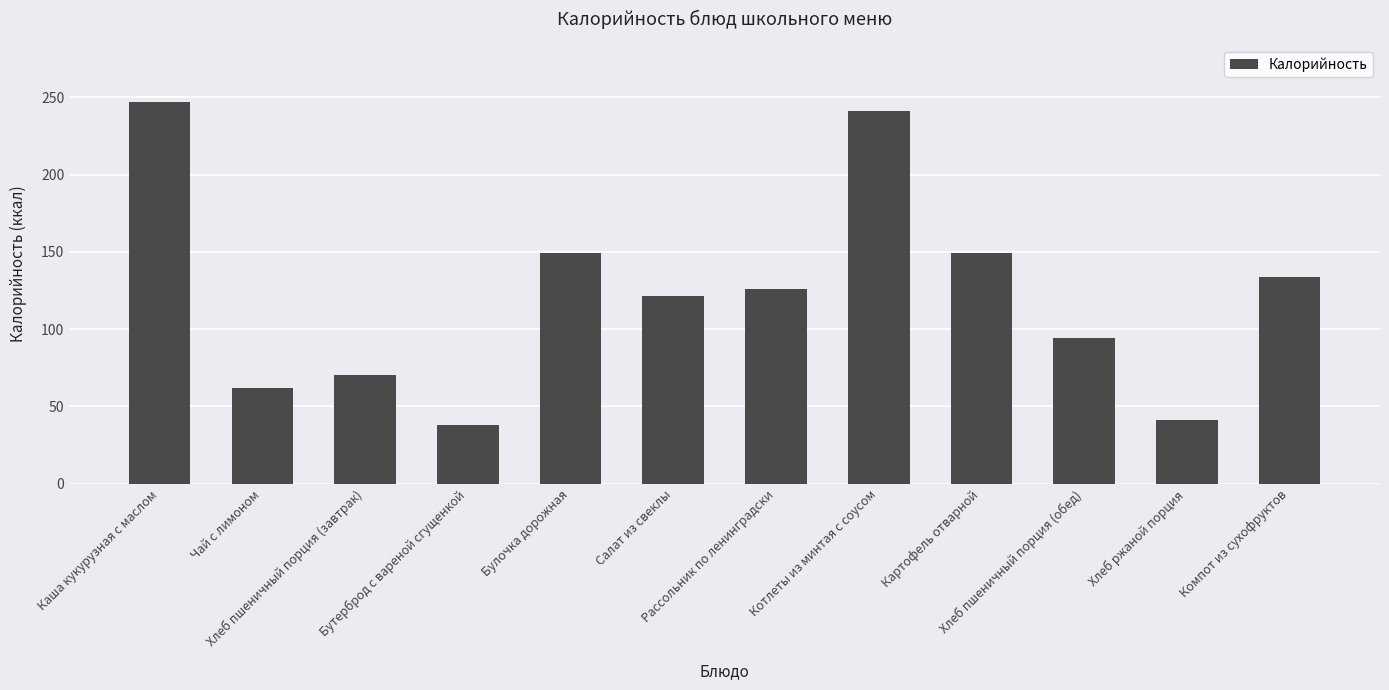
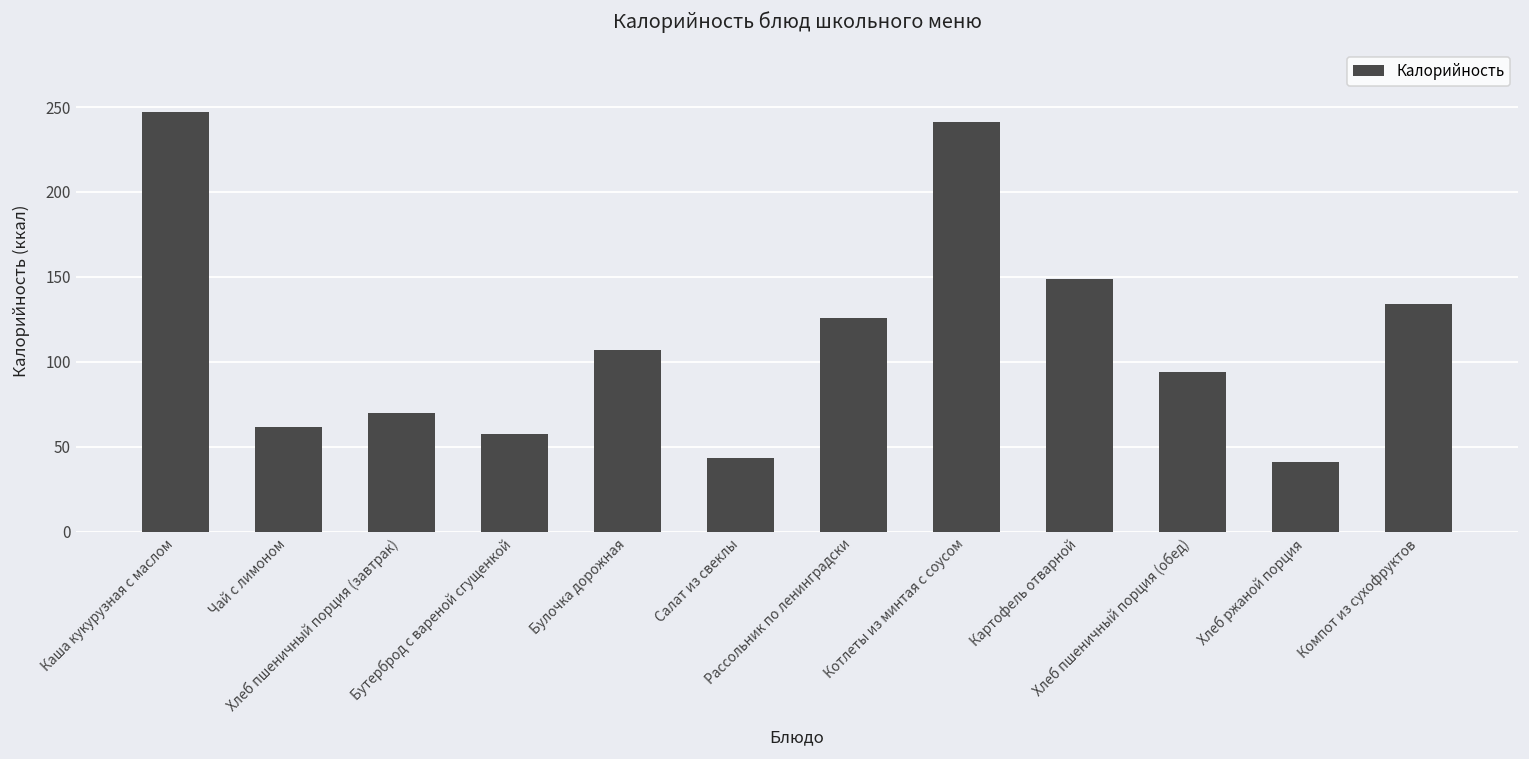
Бутерброд с вареной сгущенкой: 38 -> 57
Булочка дорожная: 150 -> 107
Салат из свеклы: 122 -> 43
